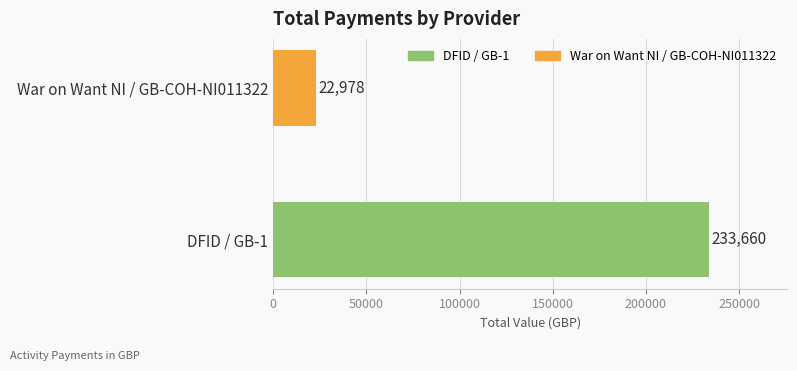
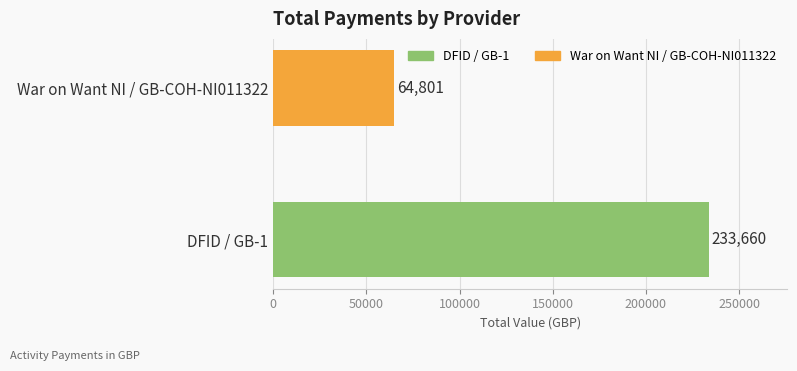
War on Want NI / GB-COH-NI011322: 22,978 -> 64,801
